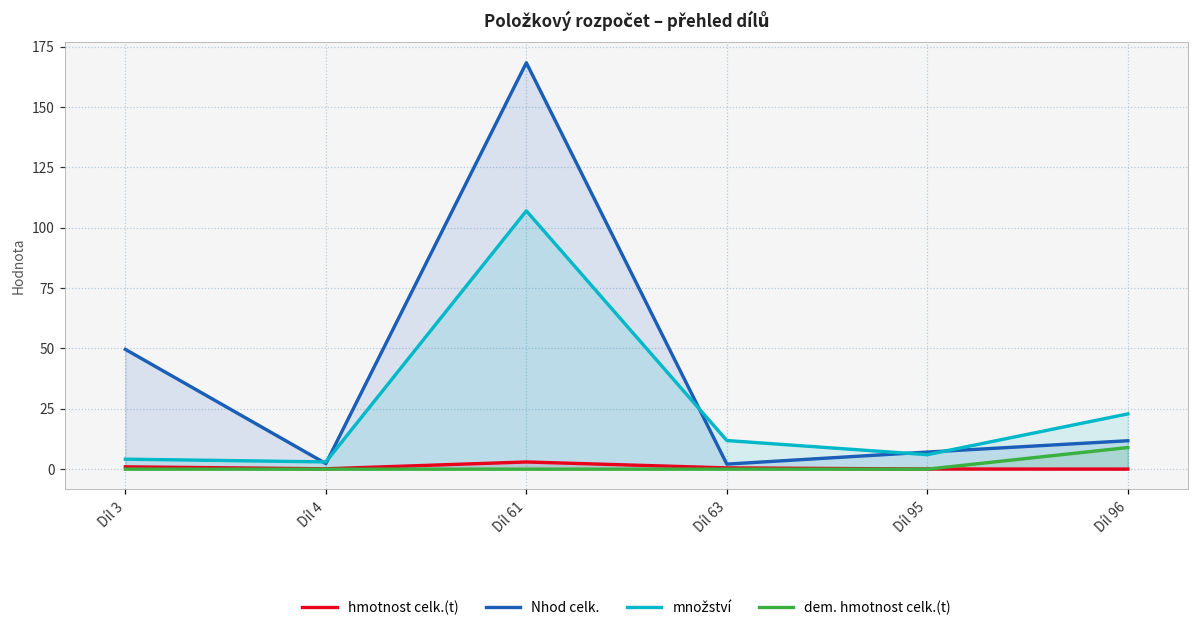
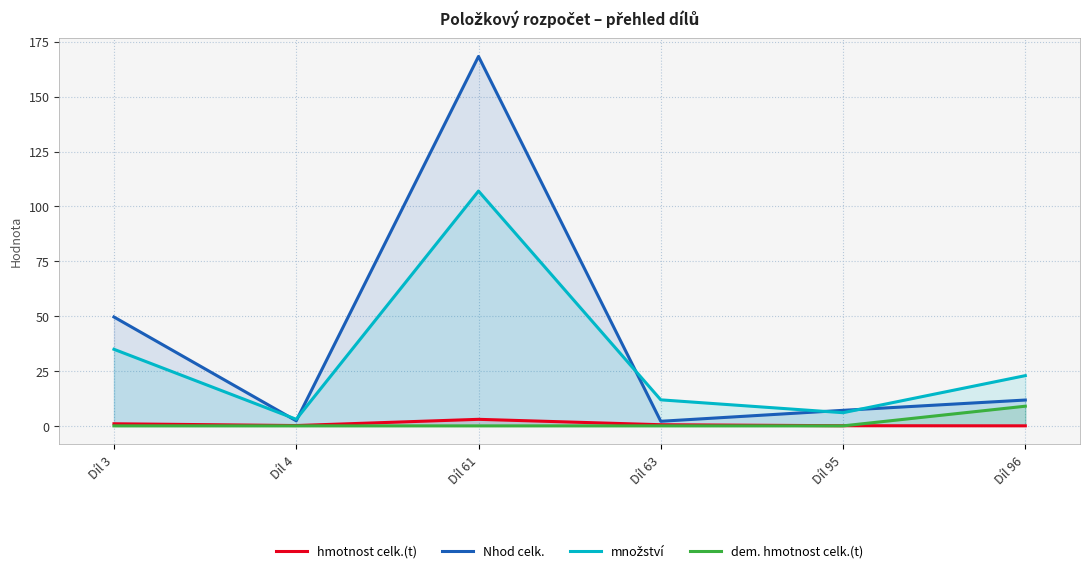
množství, Díl 3: 4 -> 35
